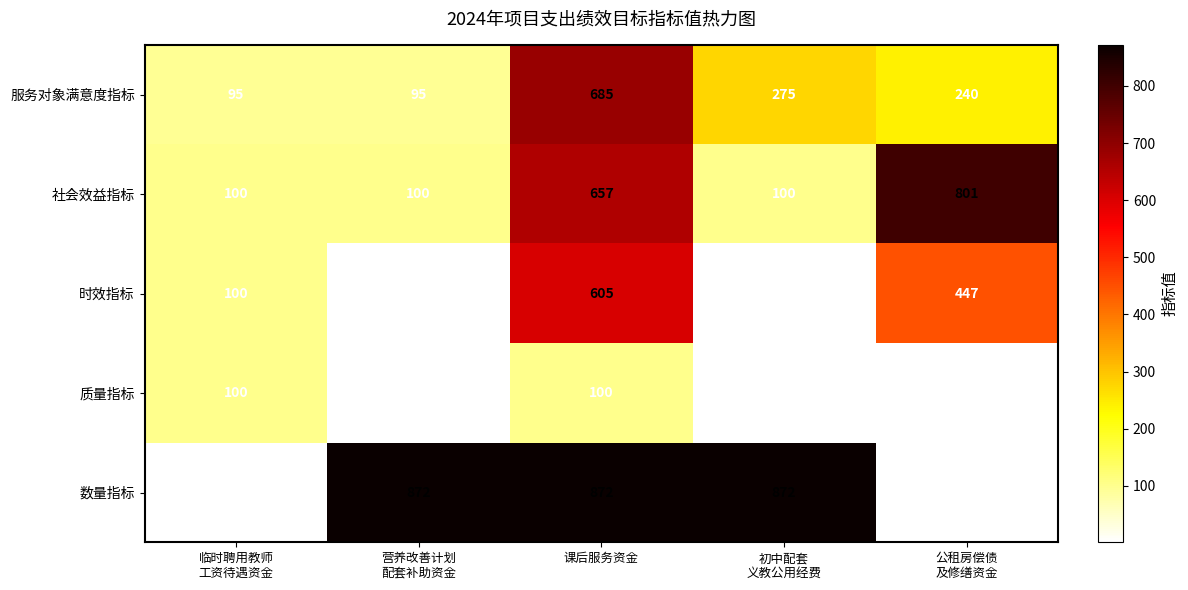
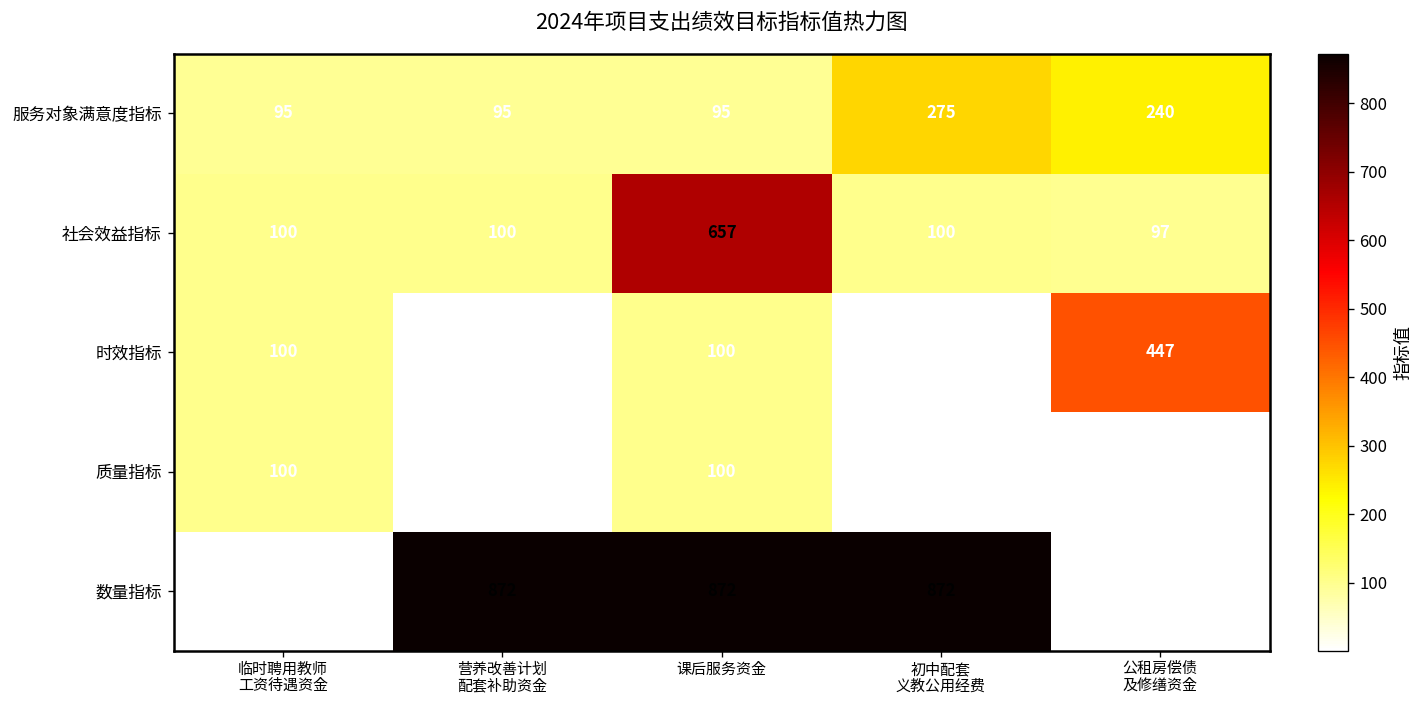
服务对象满意度指标, 课后服务资金: 685 -> 95
社会效益指标, 公租房偿债 及修缮资金: 801 -> 97
时效指标, 课后服务资金: 605 -> 100
